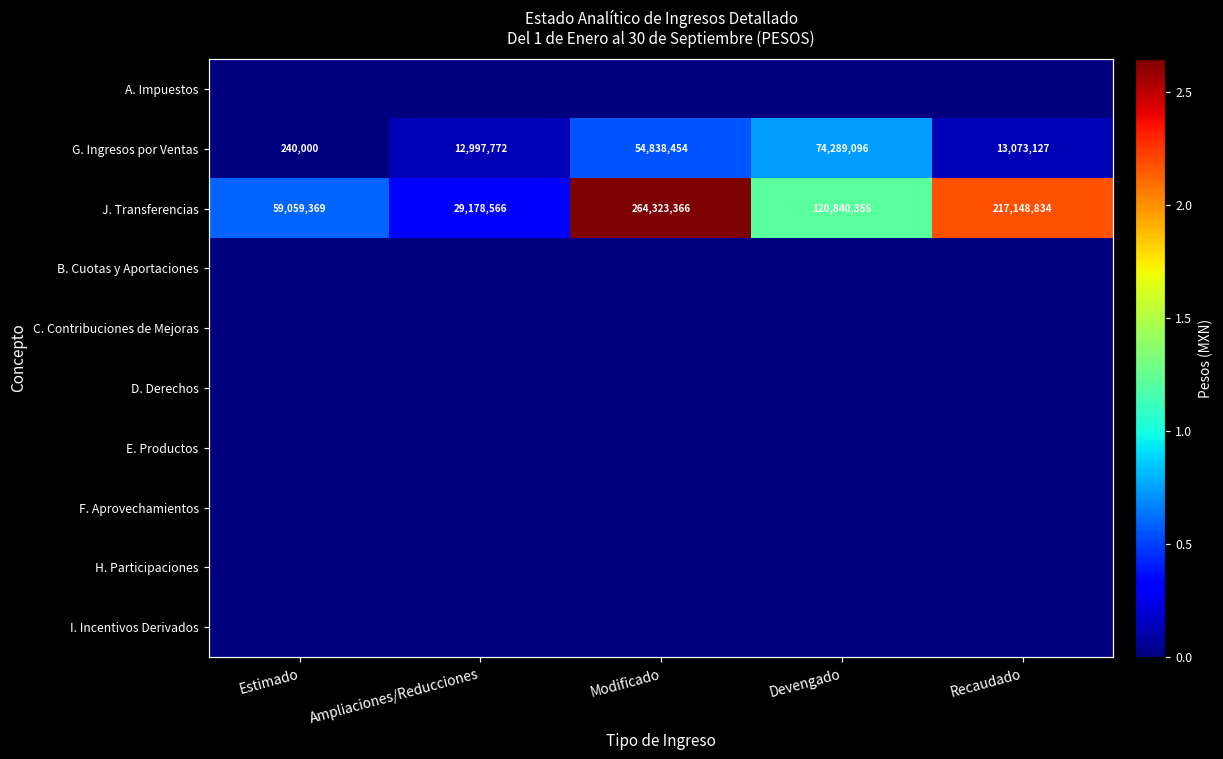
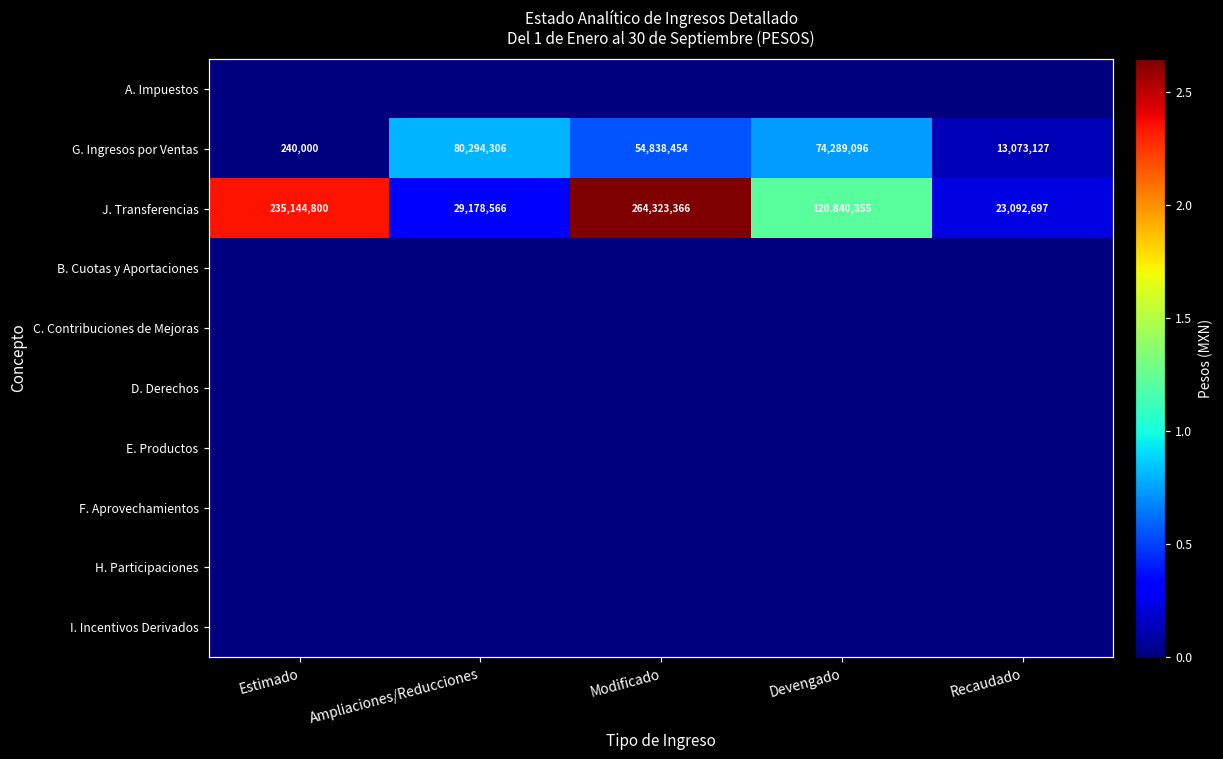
G. Ingresos por Ventas, Ampliaciones/Reducciones: 12,997,772 -> 80,294,306
J. Transferencias, Estimado: 59,059,369 -> 235,144,800
J. Transferencias, Recaudado: 217,148,834 -> 23,092,697
